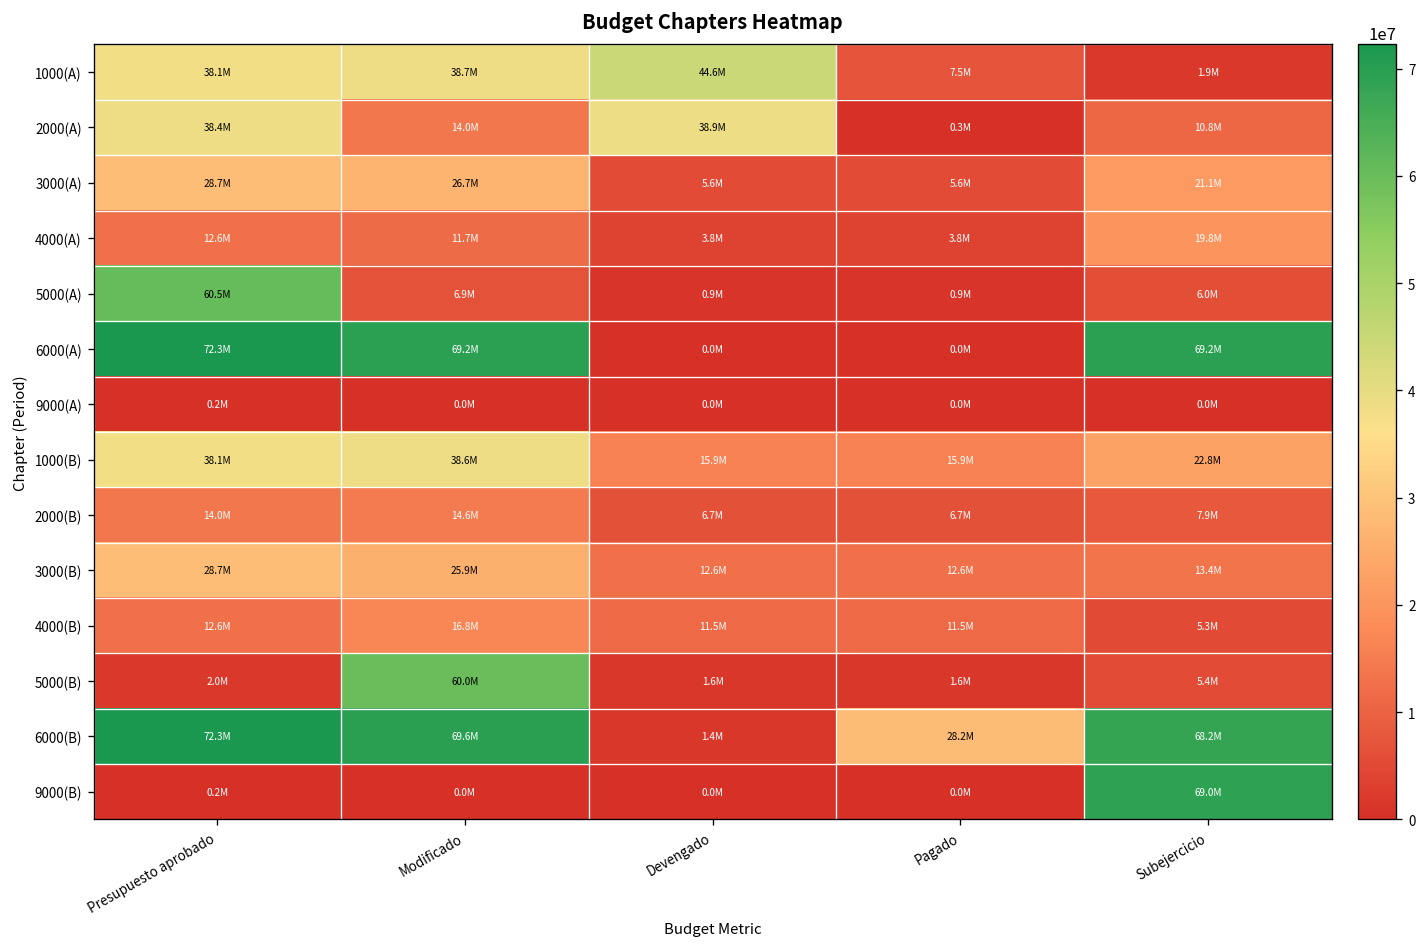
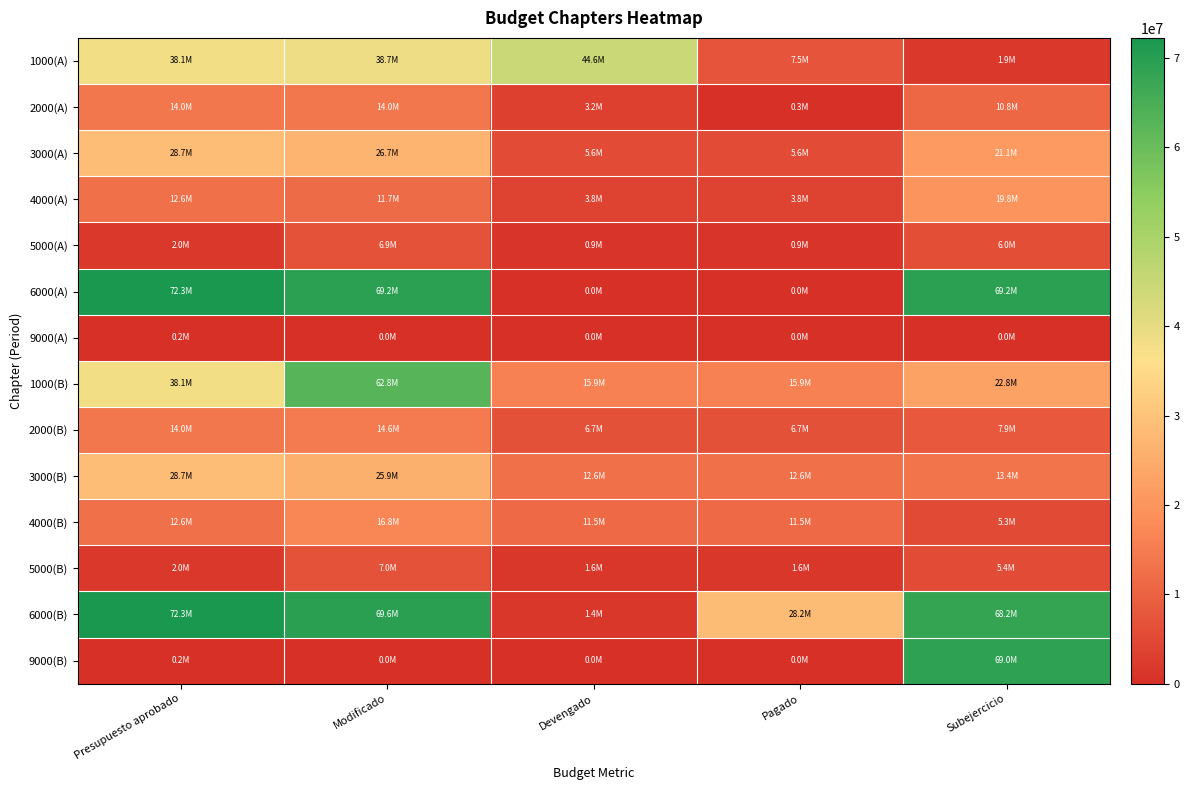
2000(A), Presupuesto aprobado: 38.4M -> 14.0M
2000(A), Devengado: 38.9M -> 3.2M
5000(A), Presupuesto aprobado: 60.5M -> 2.0M
1000(B), Modificado: 38.6M -> 62.8M
5000(B), Modificado: 60.0M -> 7.0M
